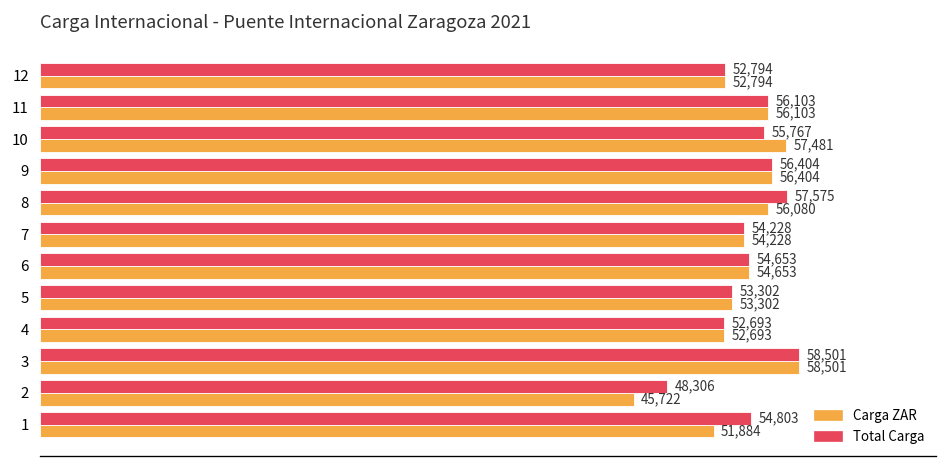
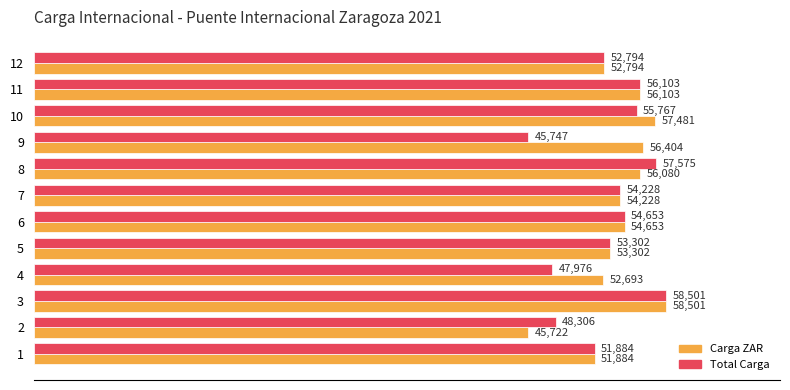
Total Carga, 9: 56,404 -> 45,747
Total Carga, 4: 52,693 -> 47,976
Total Carga, 1: 54,803 -> 51,884
